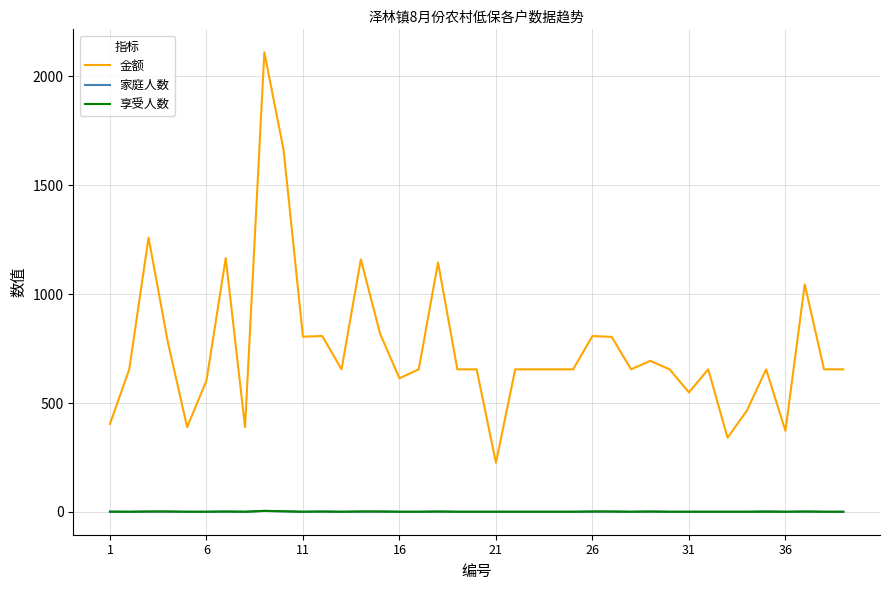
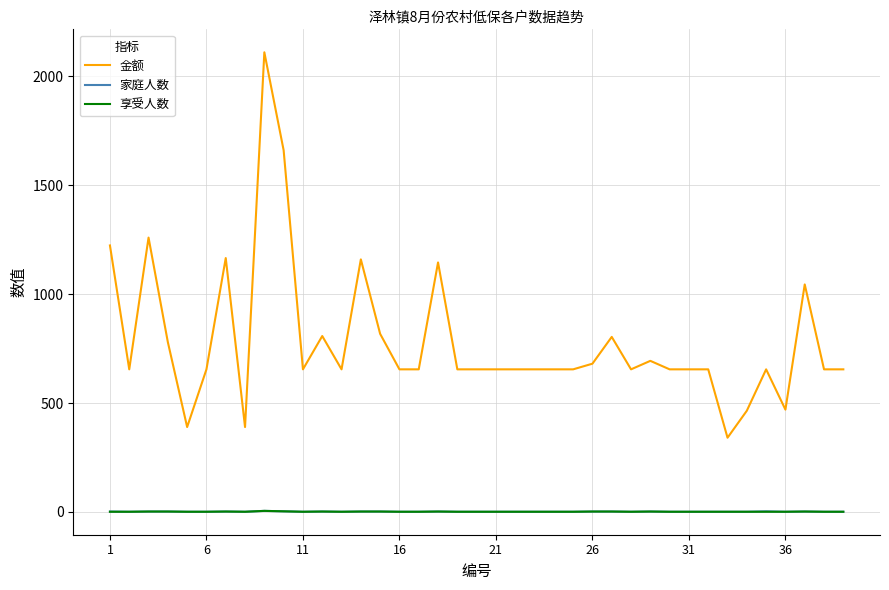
金额, 1: 400 -> 1220
金额, 6: 600 -> 660
金额, 11: 810 -> 660
金额, 16: 610 -> 660
金额, 21: 230 -> 660
金额, 26: 810 -> 680
金额, 31: 550 -> 660
金额, 36: 370 -> 470
